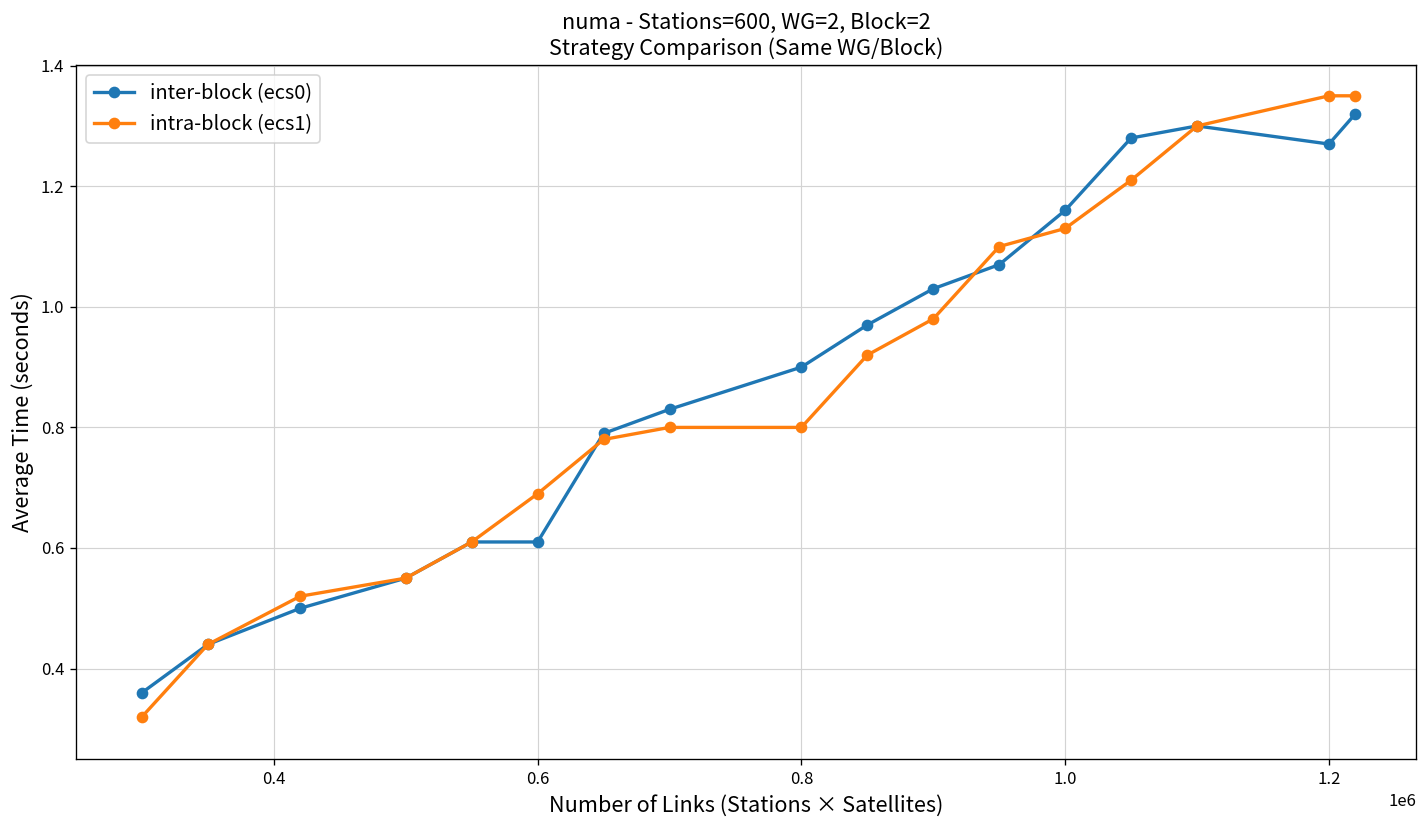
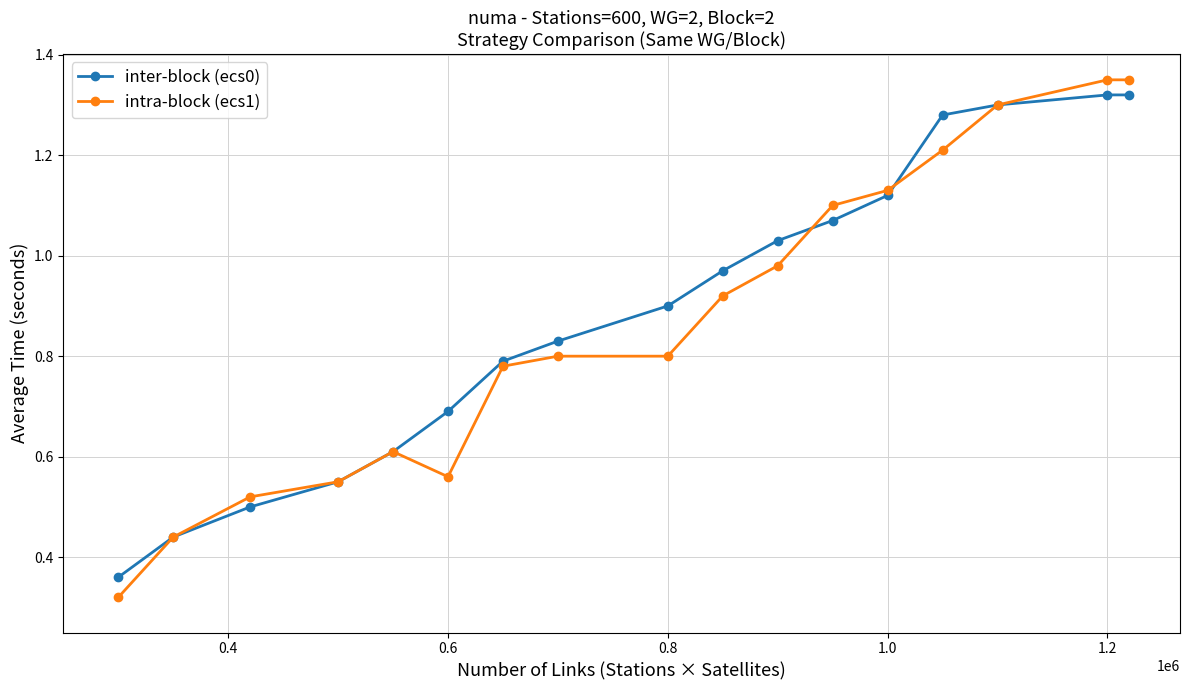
inter-block (ecs0), 0.6: 0.61 -> 0.69
intra-block (ecs1), 0.6: 0.69 -> 0.56
inter-block (ecs0), 1.0: 1.16 -> 1.12
inter-block (ecs0), 1.2: 1.27 -> 1.32
